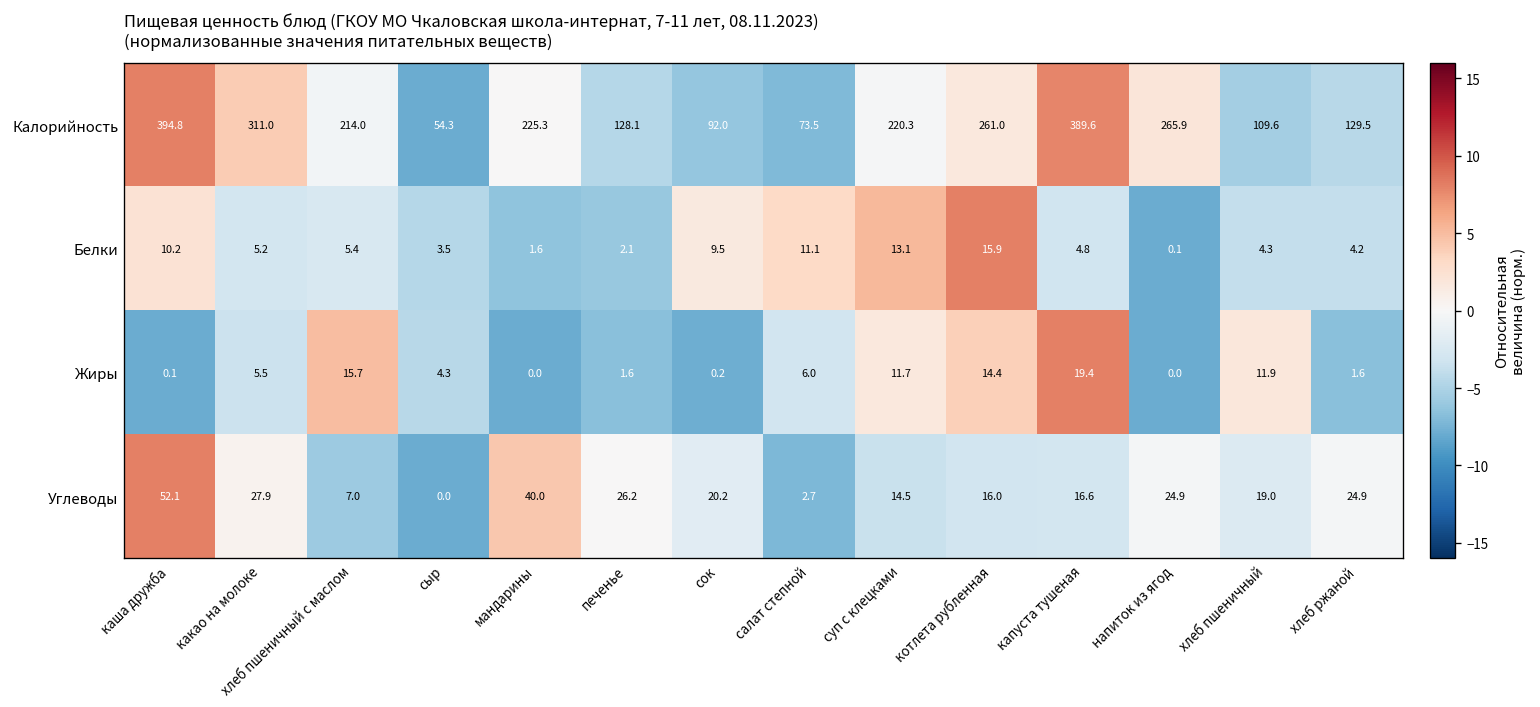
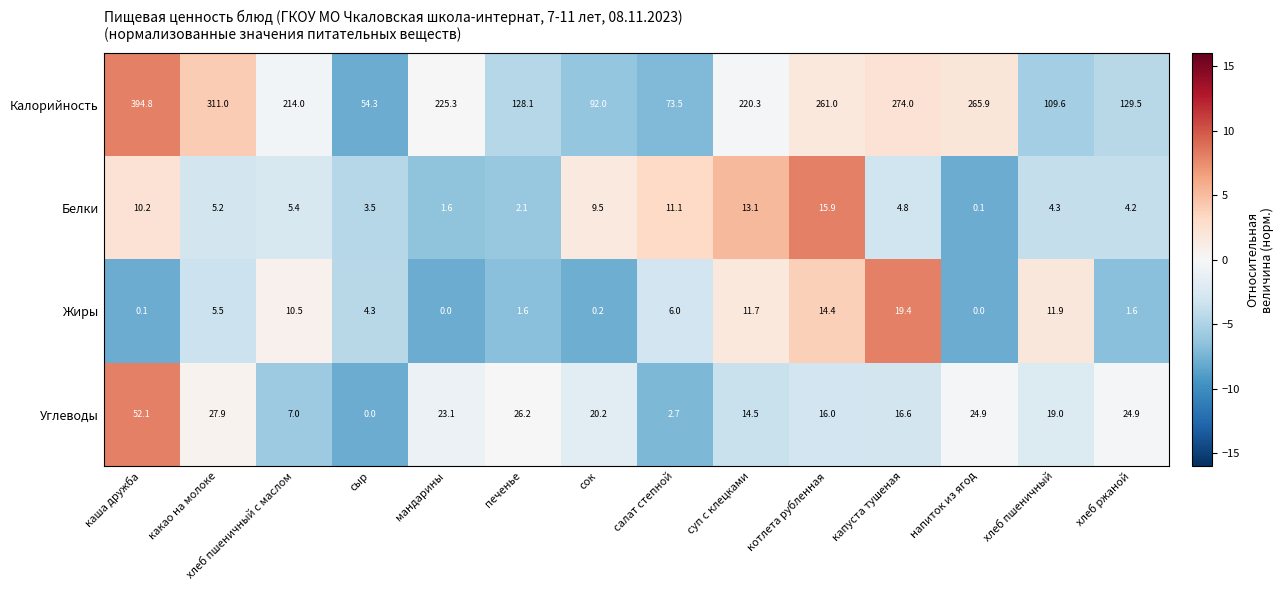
Калорийность, капуста тушеная: 389.6 -> 274.0
Жиры, хлеб пшеничный с маслом: 15.7 -> 10.5
Углеводы, мандарины: 40.0 -> 23.1
